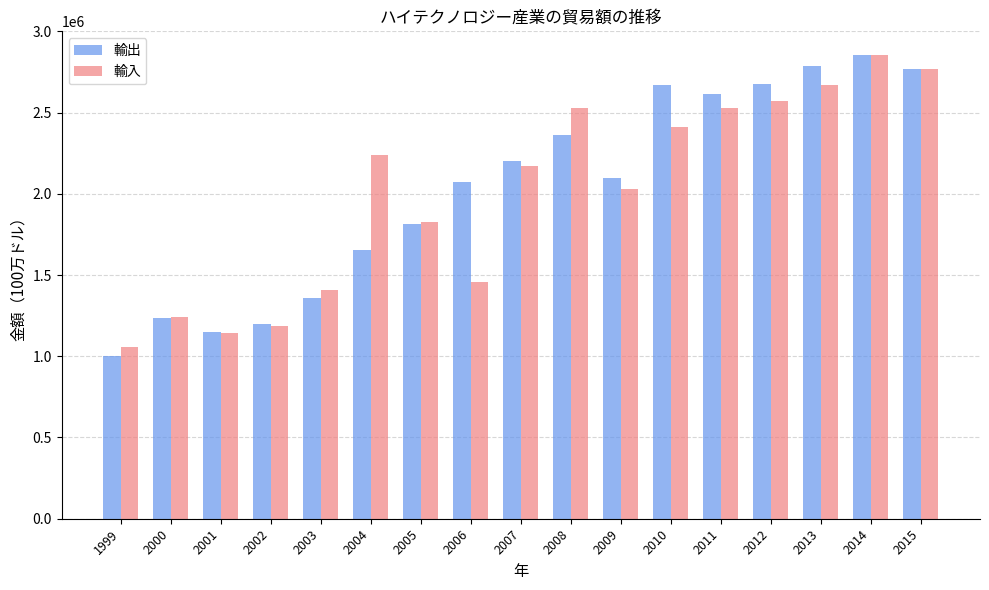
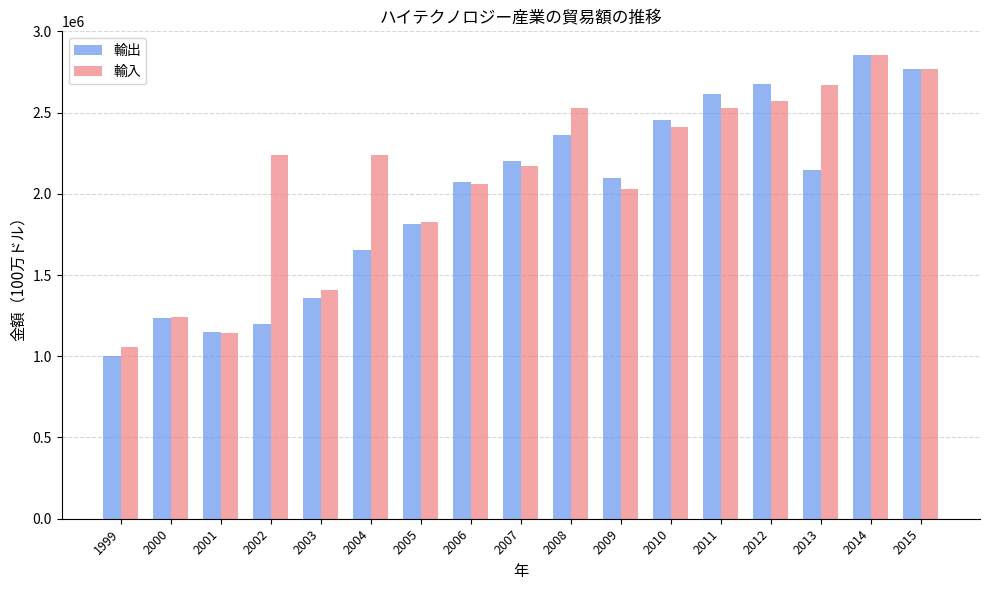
輸入, 2002: 1190000 -> 2240000
輸入, 2006: 1460000 -> 2060000
輸出, 2010: 2670000 -> 2450000
輸出, 2013: 2790000 -> 2150000
